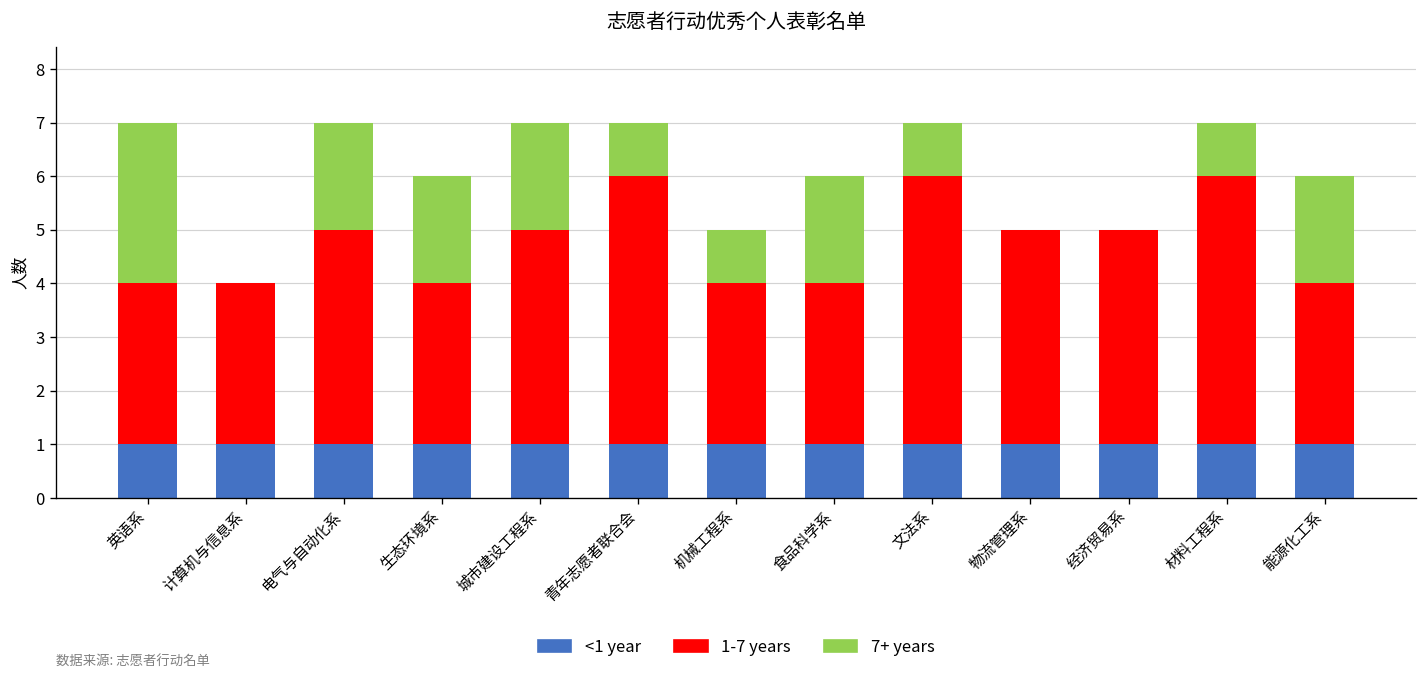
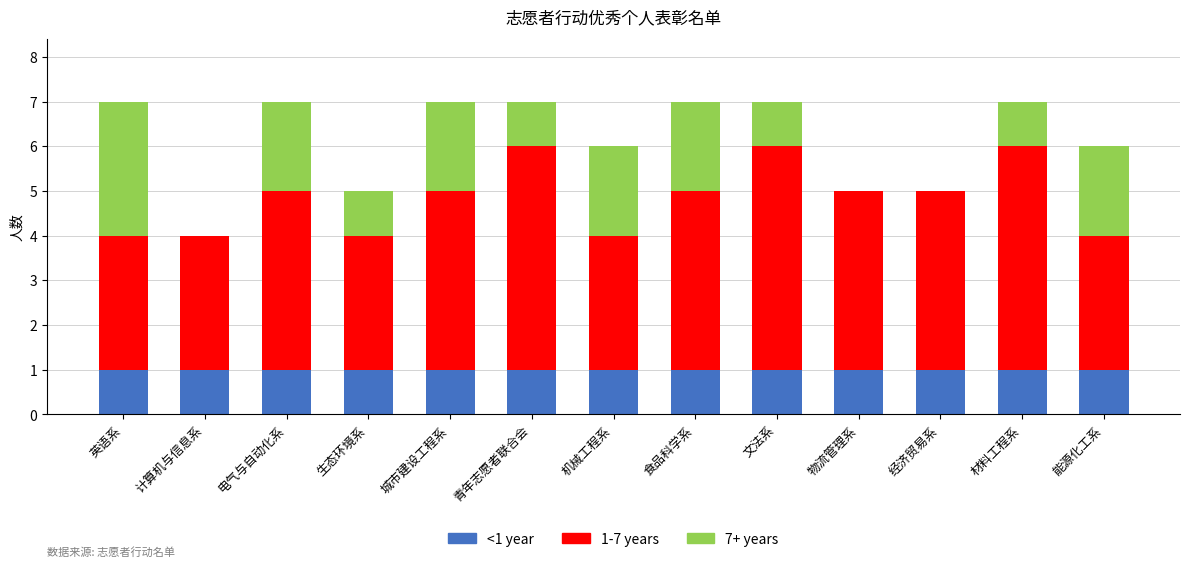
7+ years, 生态环境系: 2 -> 1
7+ years, 机械工程系: 1 -> 2
1-7 years, 食品科学系: 3 -> 4
